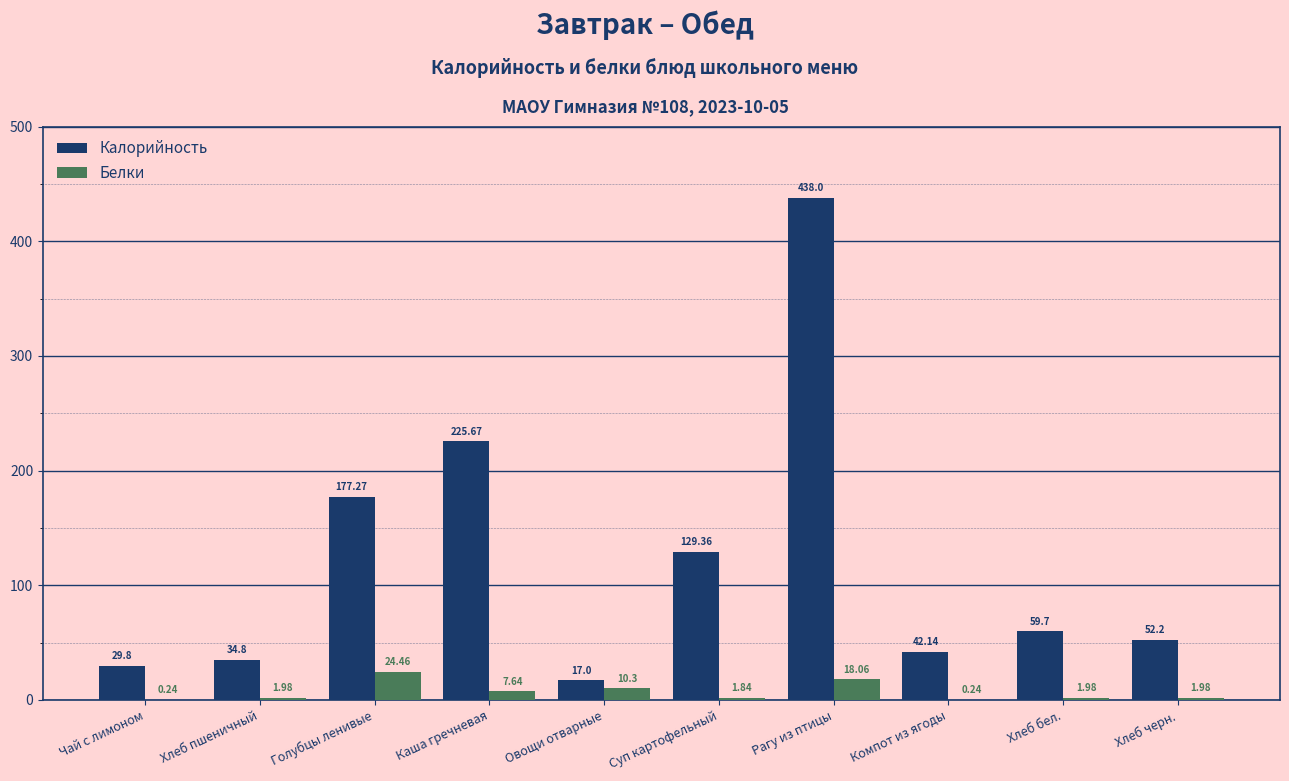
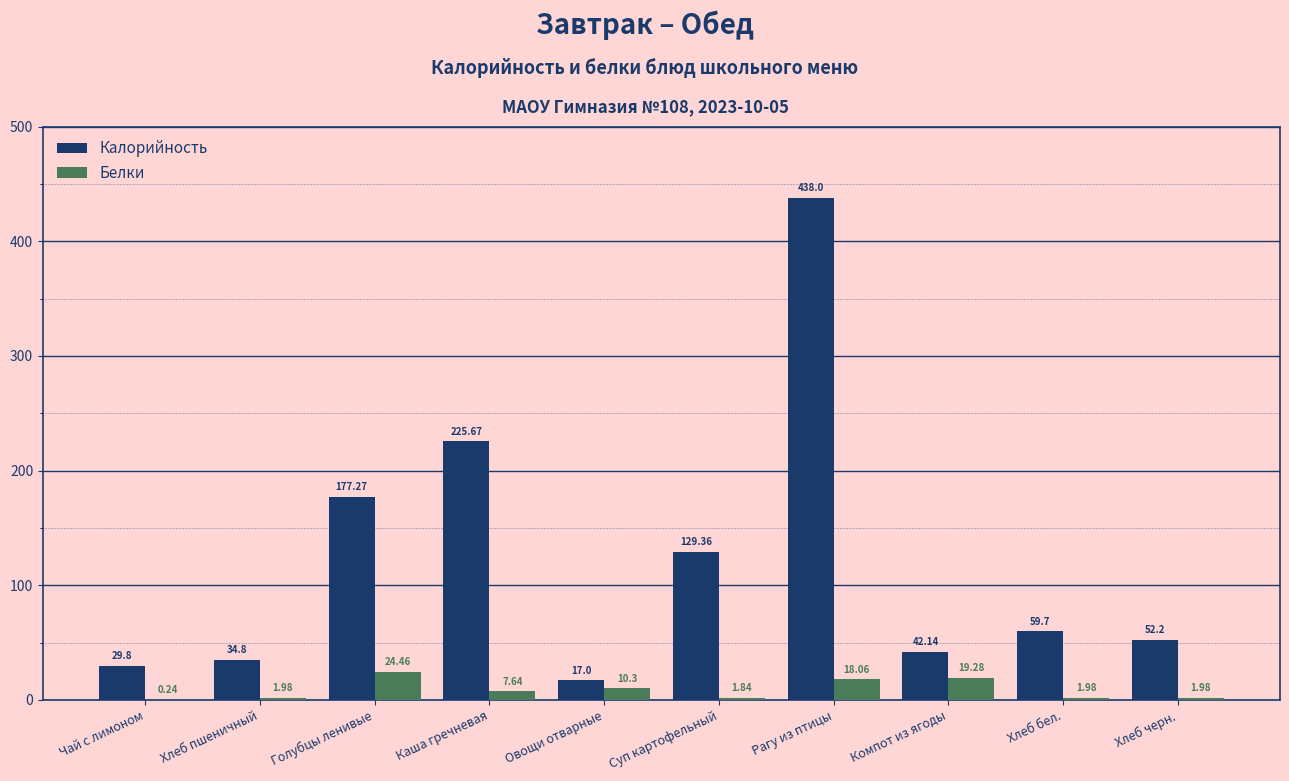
Белки, Компот из ягоды: 0.24 -> 19.28
